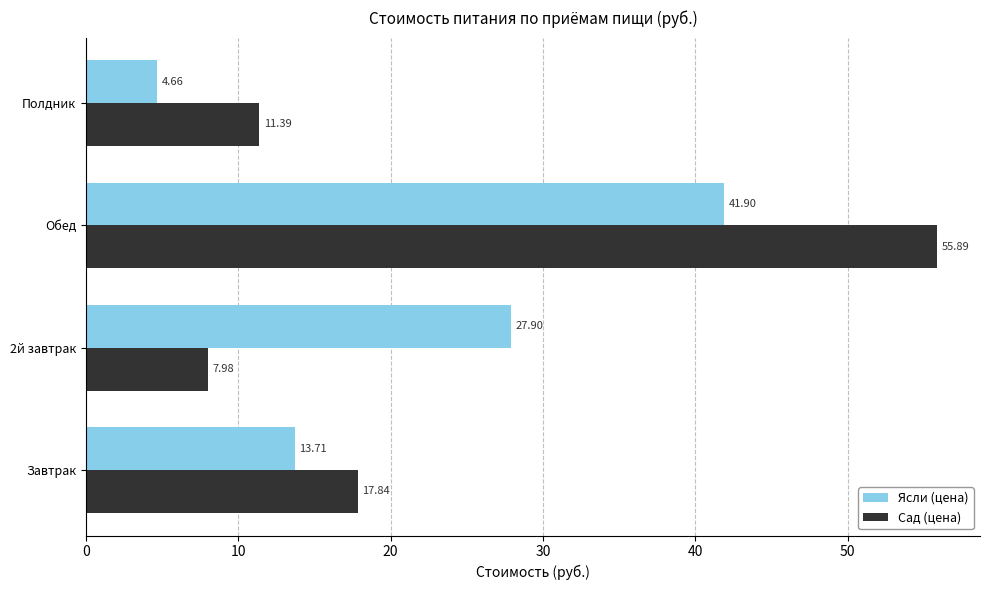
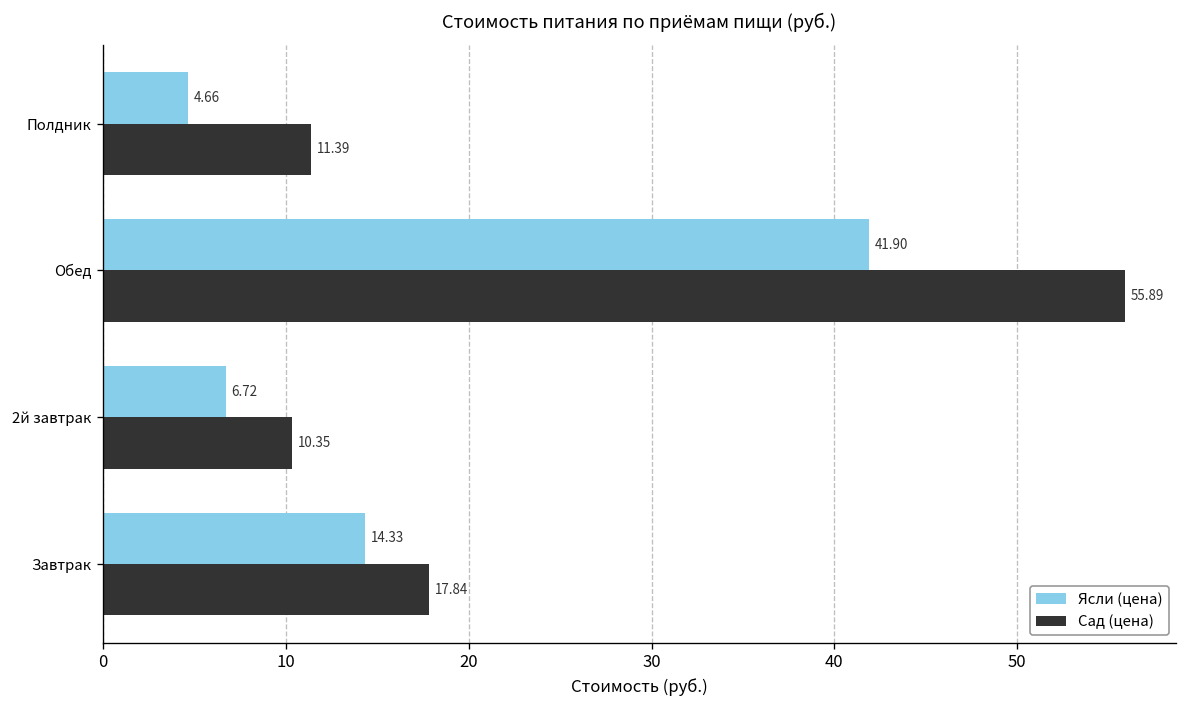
Ясли (цена), 2й завтрак: 27.90 -> 6.72
Сад (цена), 2й завтрак: 7.98 -> 10.35
Ясли (цена), Завтрак: 13.71 -> 14.33
